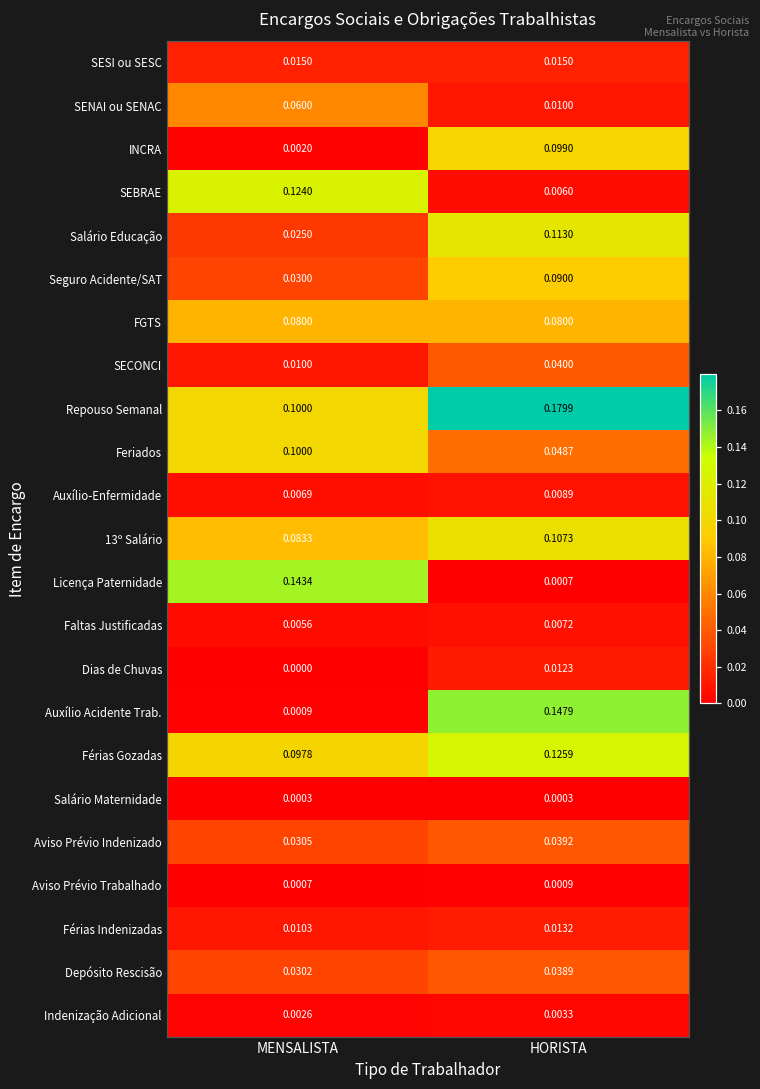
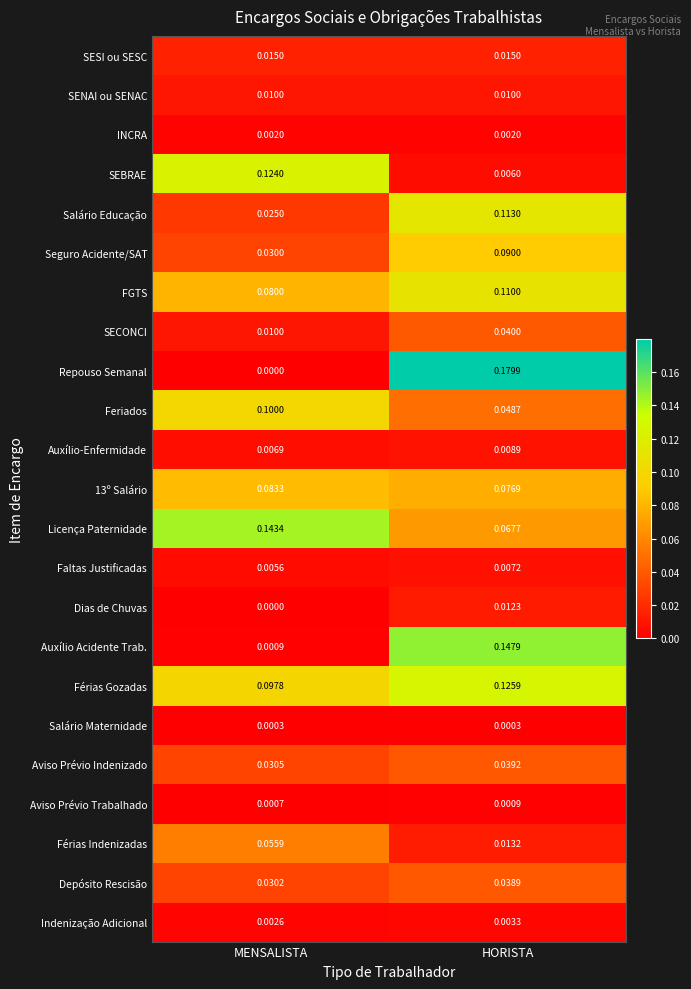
SENAI ou SENAC, MENSALISTA: 0.0600 -> 0.0100
INCRA, HORISTA: 0.0990 -> 0.0020
FGTS, HORISTA: 0.0800 -> 0.1100
Repouso Semanal, MENSALISTA: 0.1000 -> 0.0000
13º Salário, HORISTA: 0.1073 -> 0.0769
Licença Paternidade, HORISTA: 0.0007 -> 0.0677
Férias Indenizadas, MENSALISTA: 0.0103 -> 0.0559
